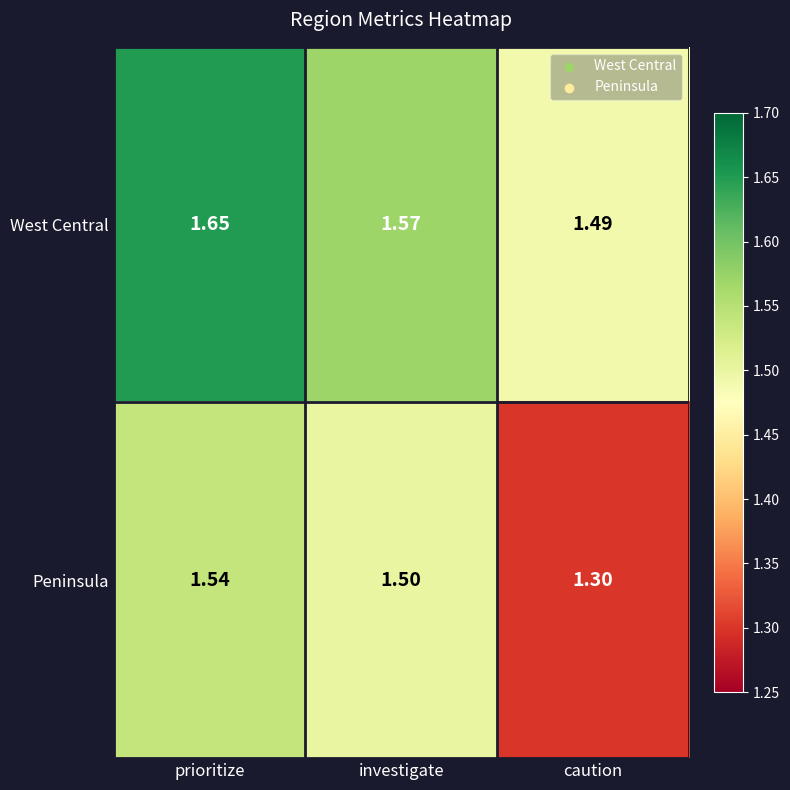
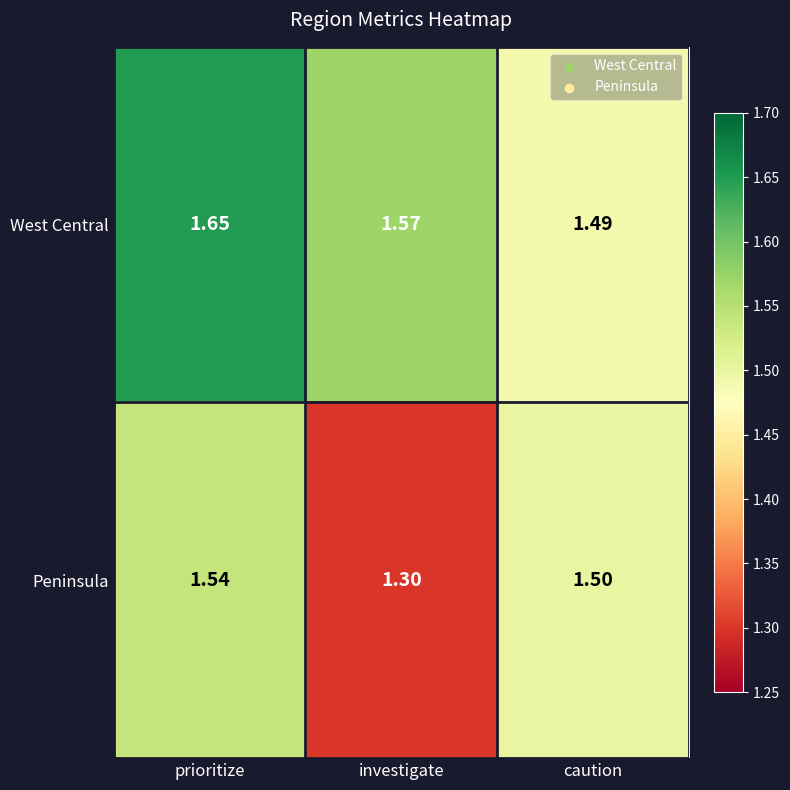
Peninsula, investigate: 1.50 -> 1.30
Peninsula, caution: 1.30 -> 1.50
